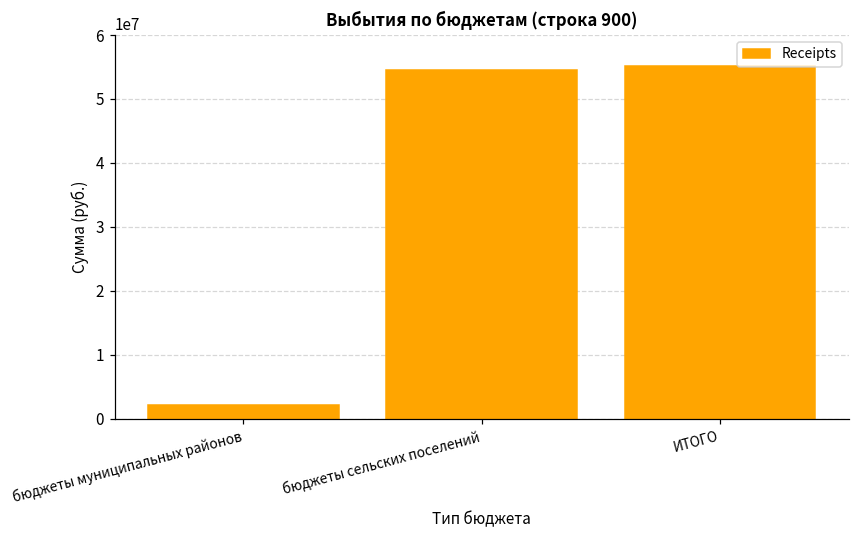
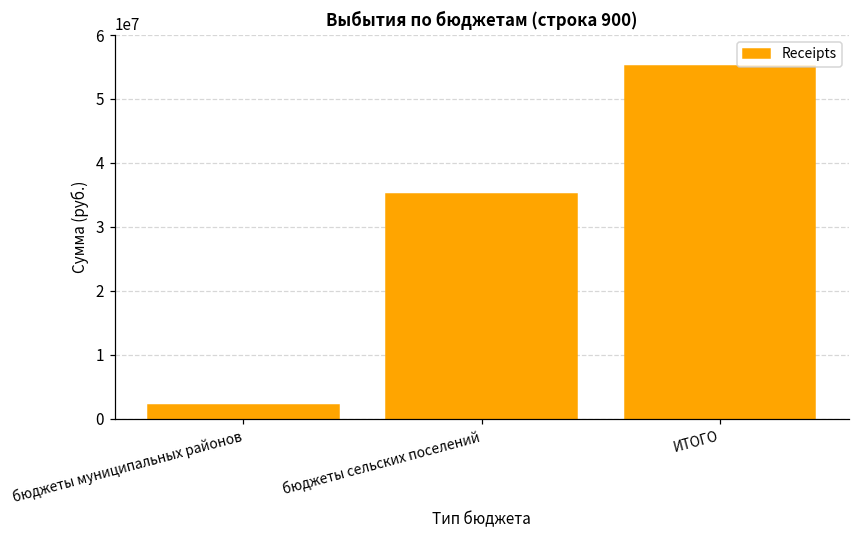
бюджеты сельских поселений: 55000000 -> 35000000
